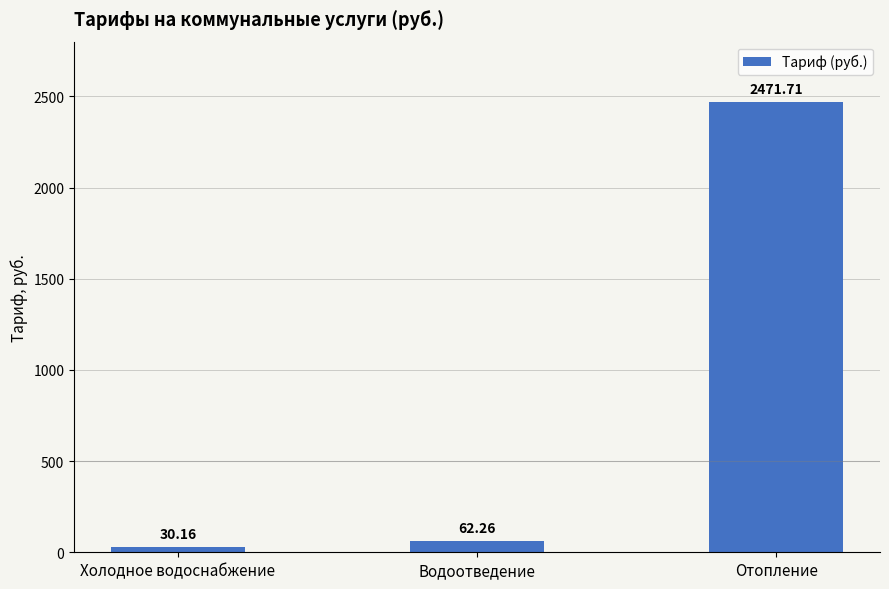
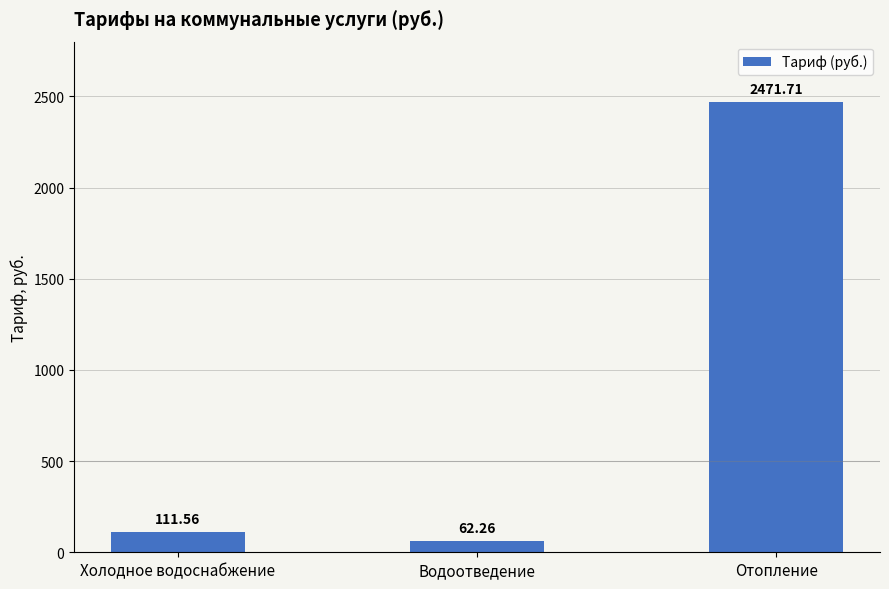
Холодное водоснабжение: 30.16 -> 111.56
